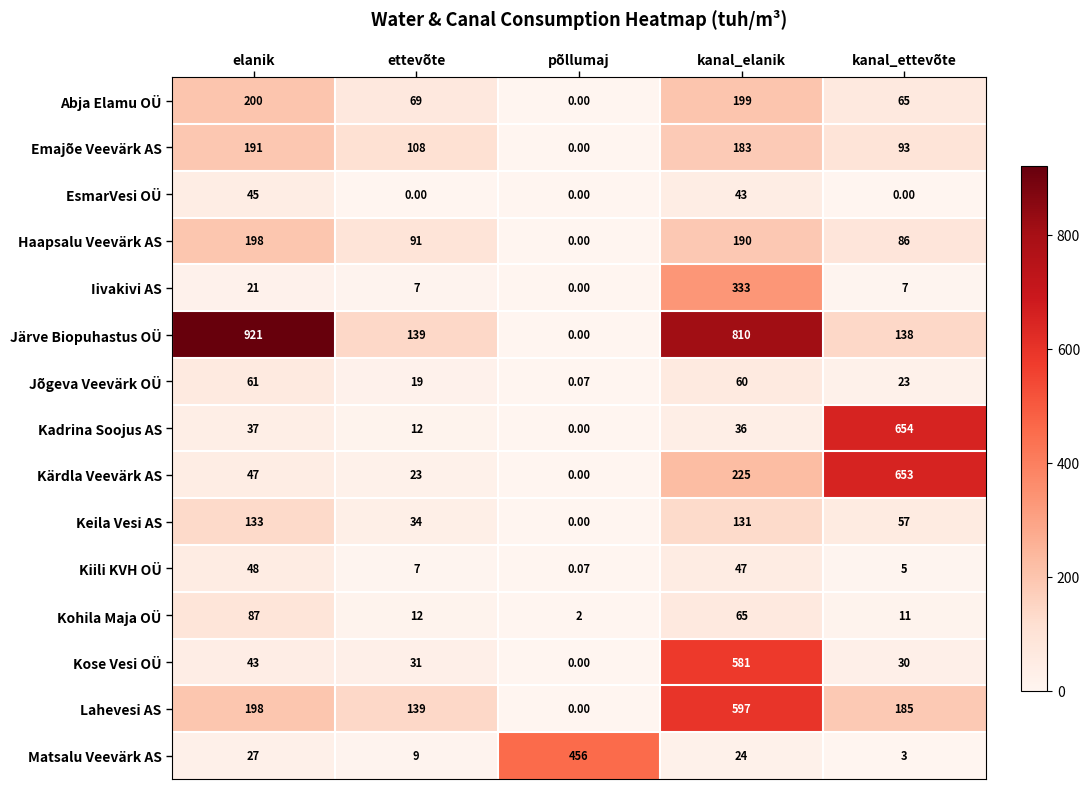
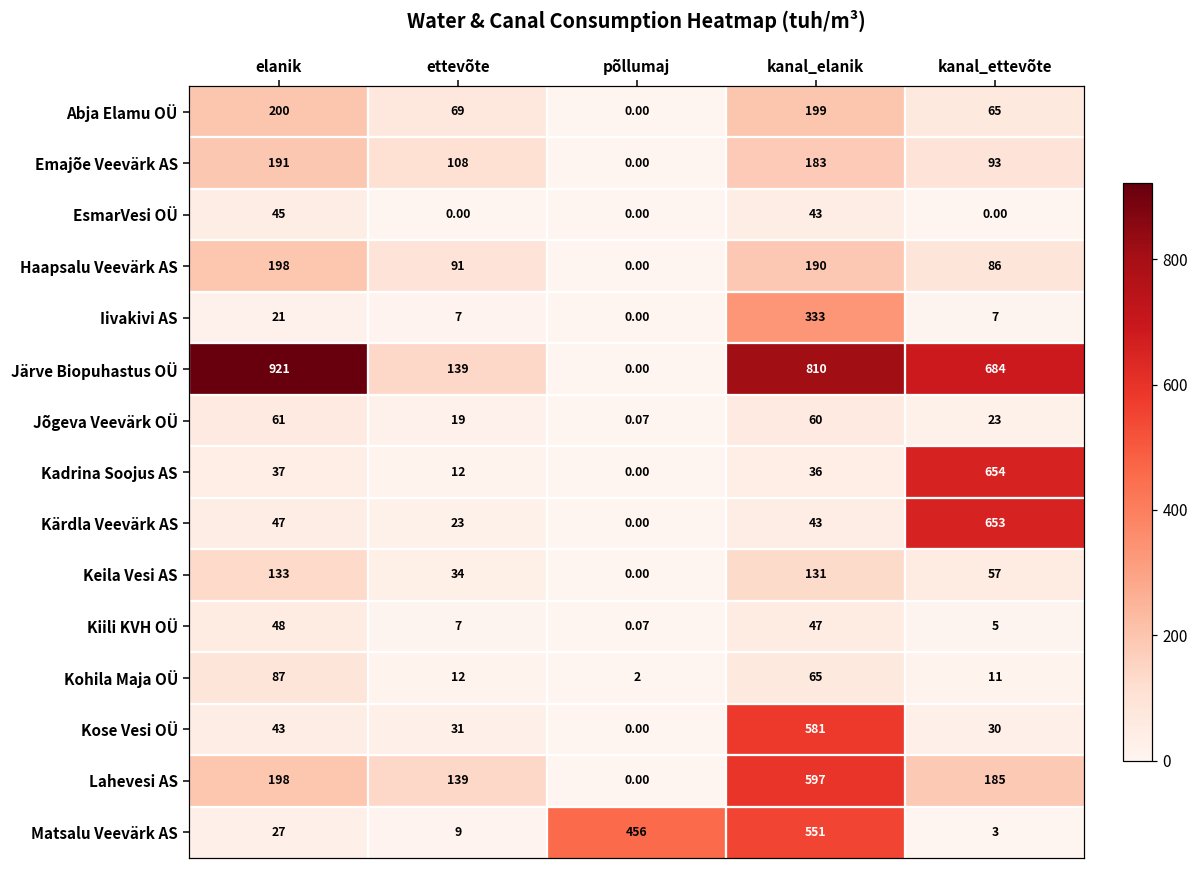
Järve Biopuhastus OÜ, kanal_ettevõte: 138 -> 684
Kärdla Veevärk AS, kanal_elanik: 225 -> 43
Matsalu Veevärk AS, kanal_elanik: 24 -> 551
